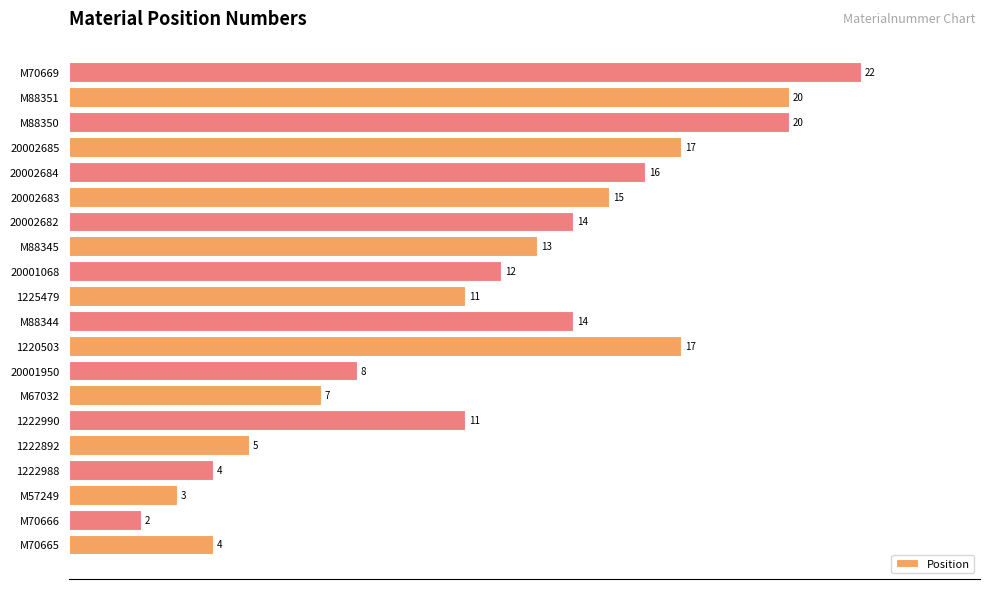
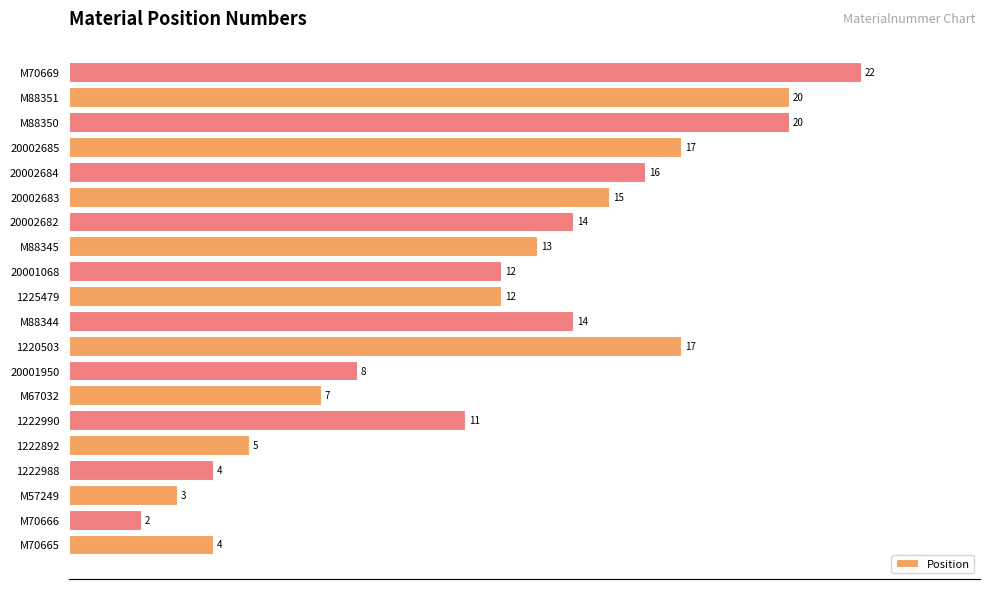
1225479: 11 -> 12
